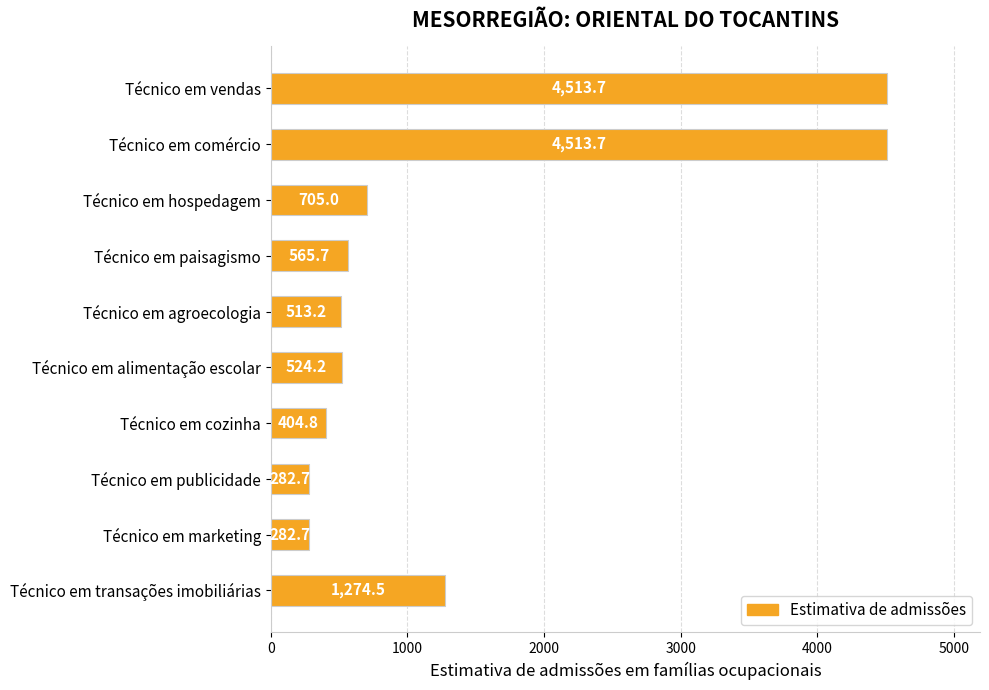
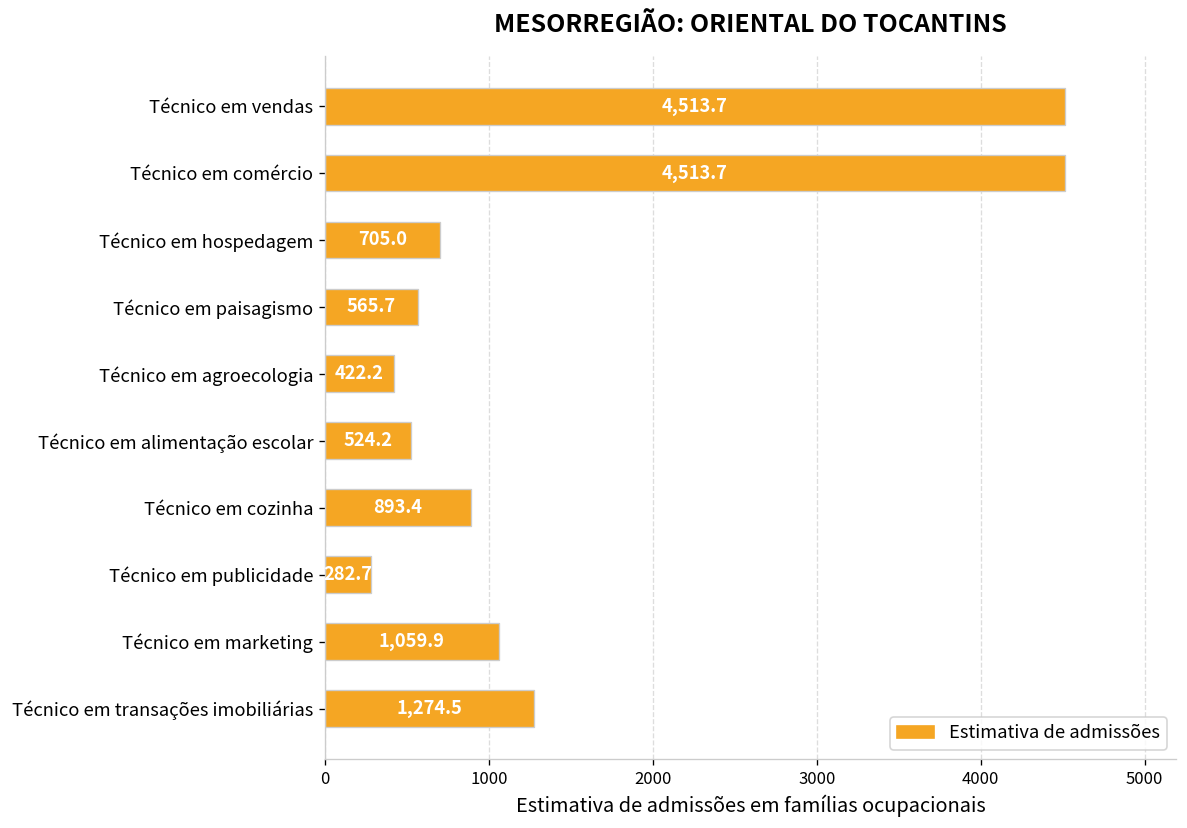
Técnico em agroecologia: 513.2 -> 422.2
Técnico em cozinha: 404.8 -> 893.4
Técnico em marketing: 282.7 -> 1,059.9
